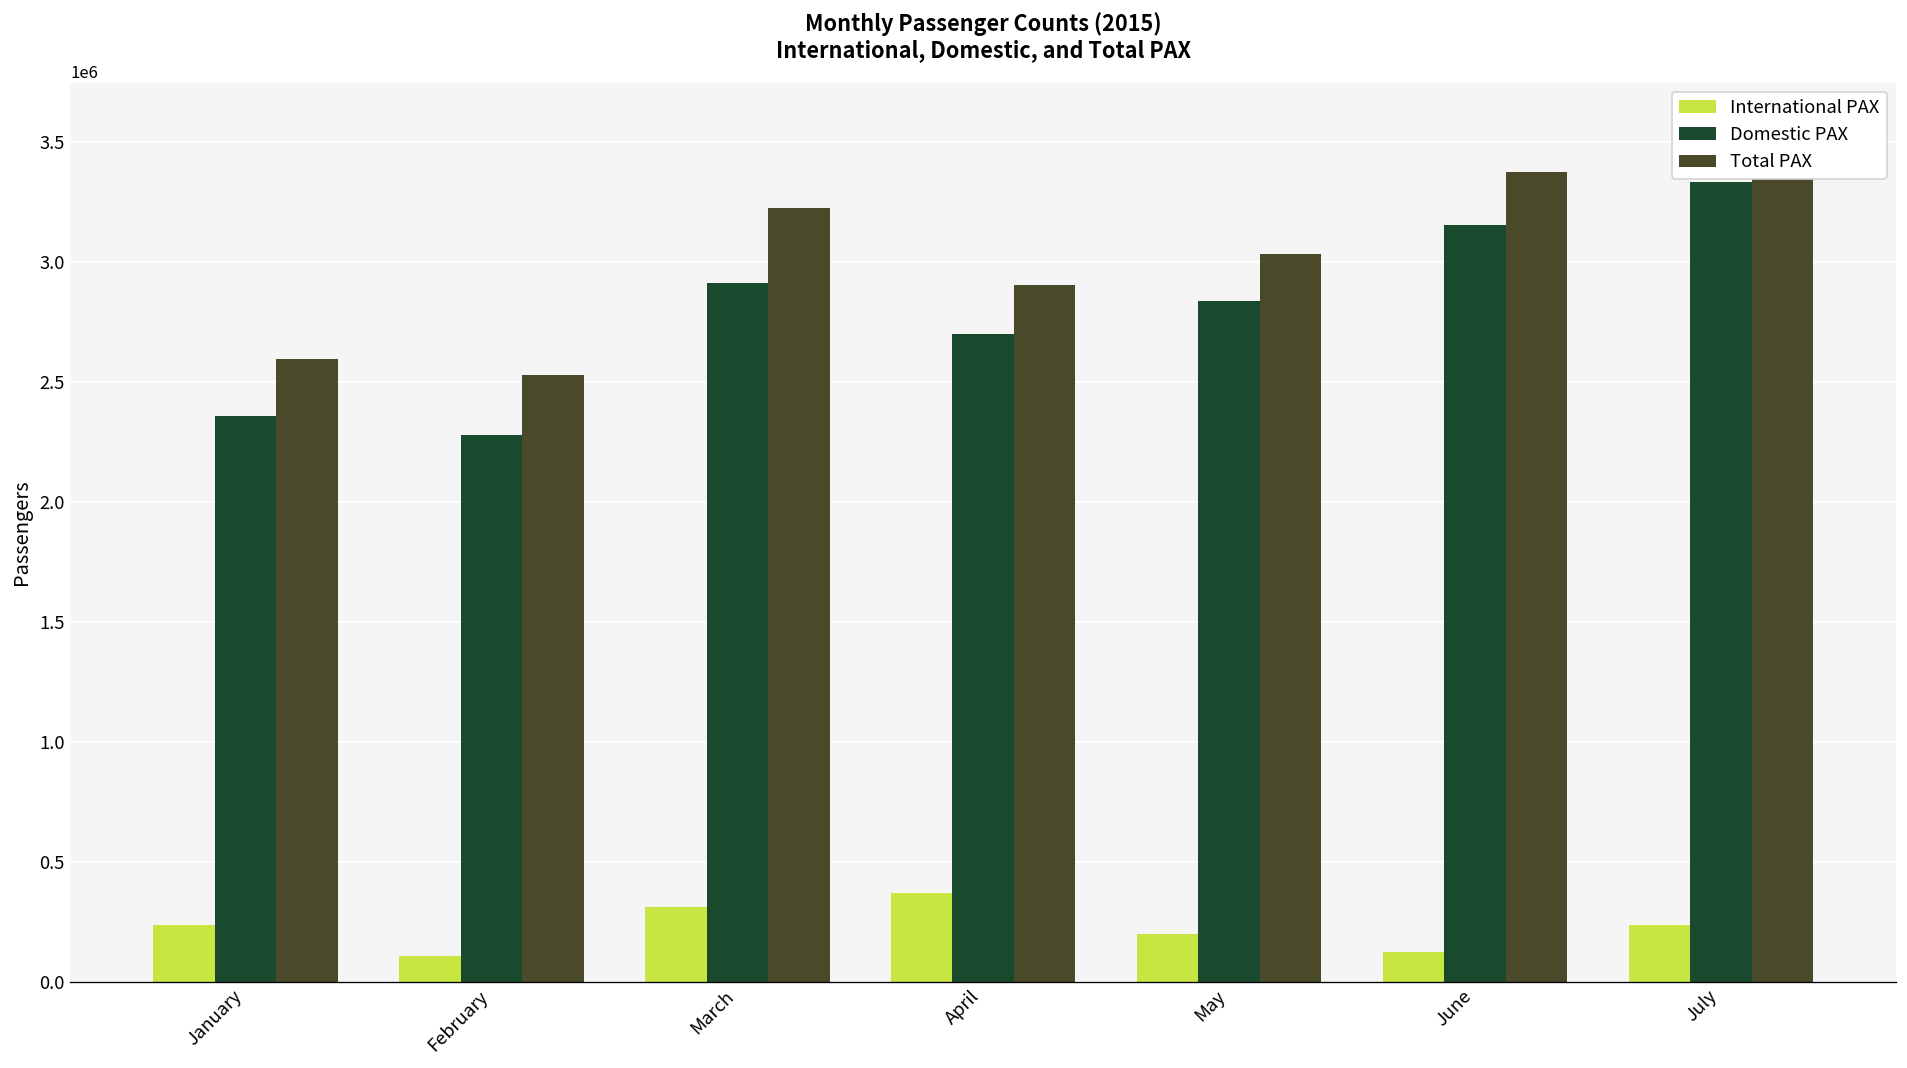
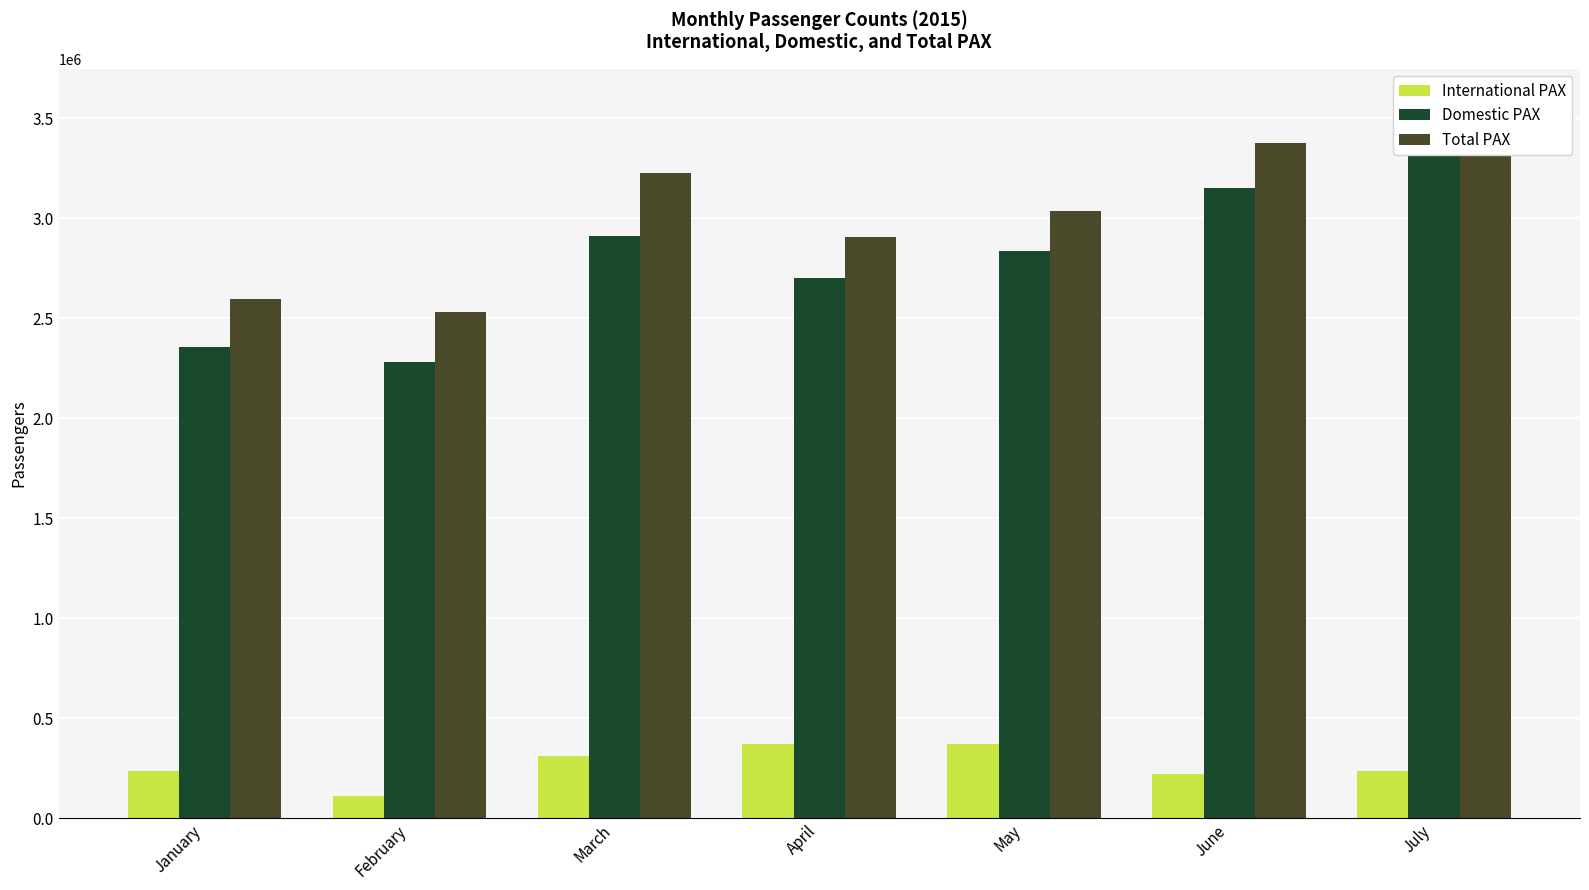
International PAX, May: 200000 -> 370000
International PAX, June: 120000 -> 220000
